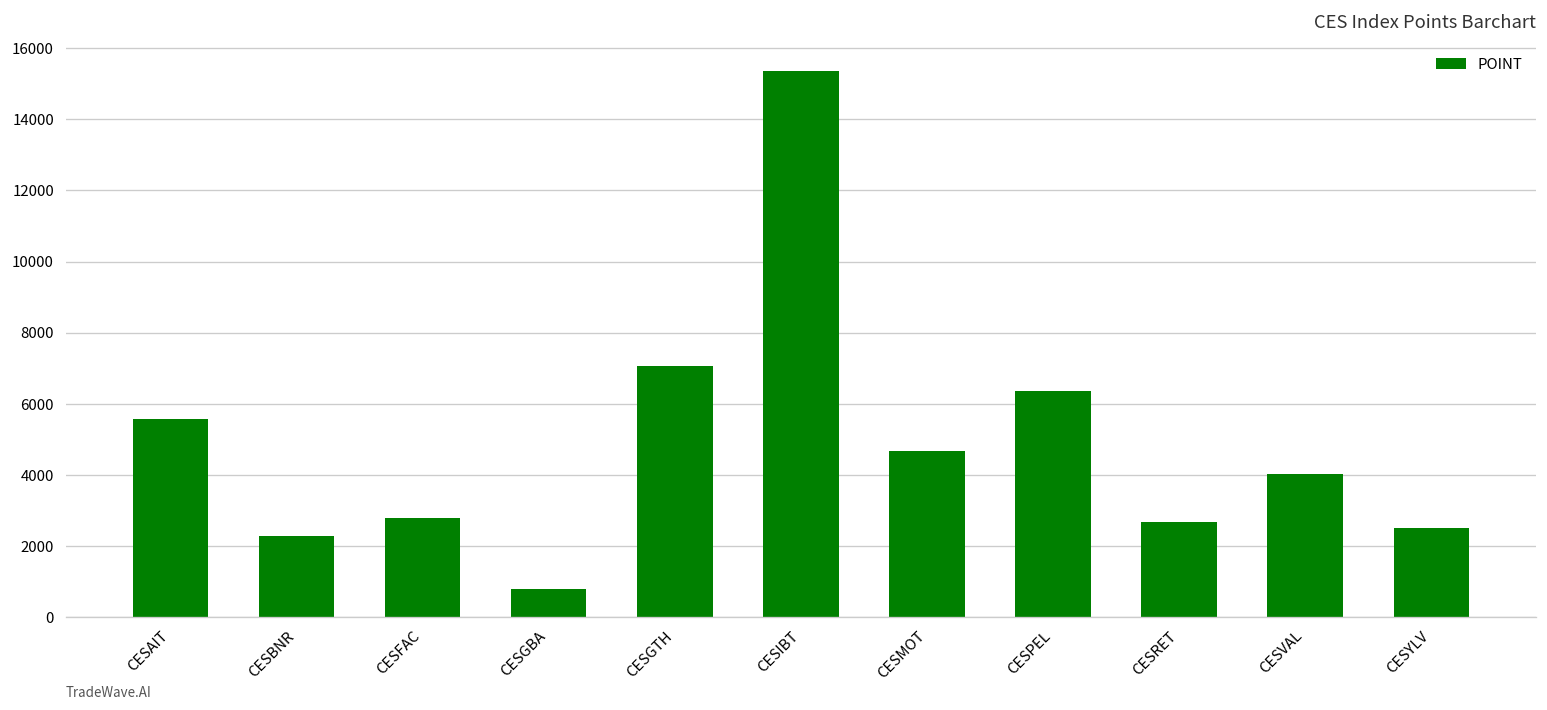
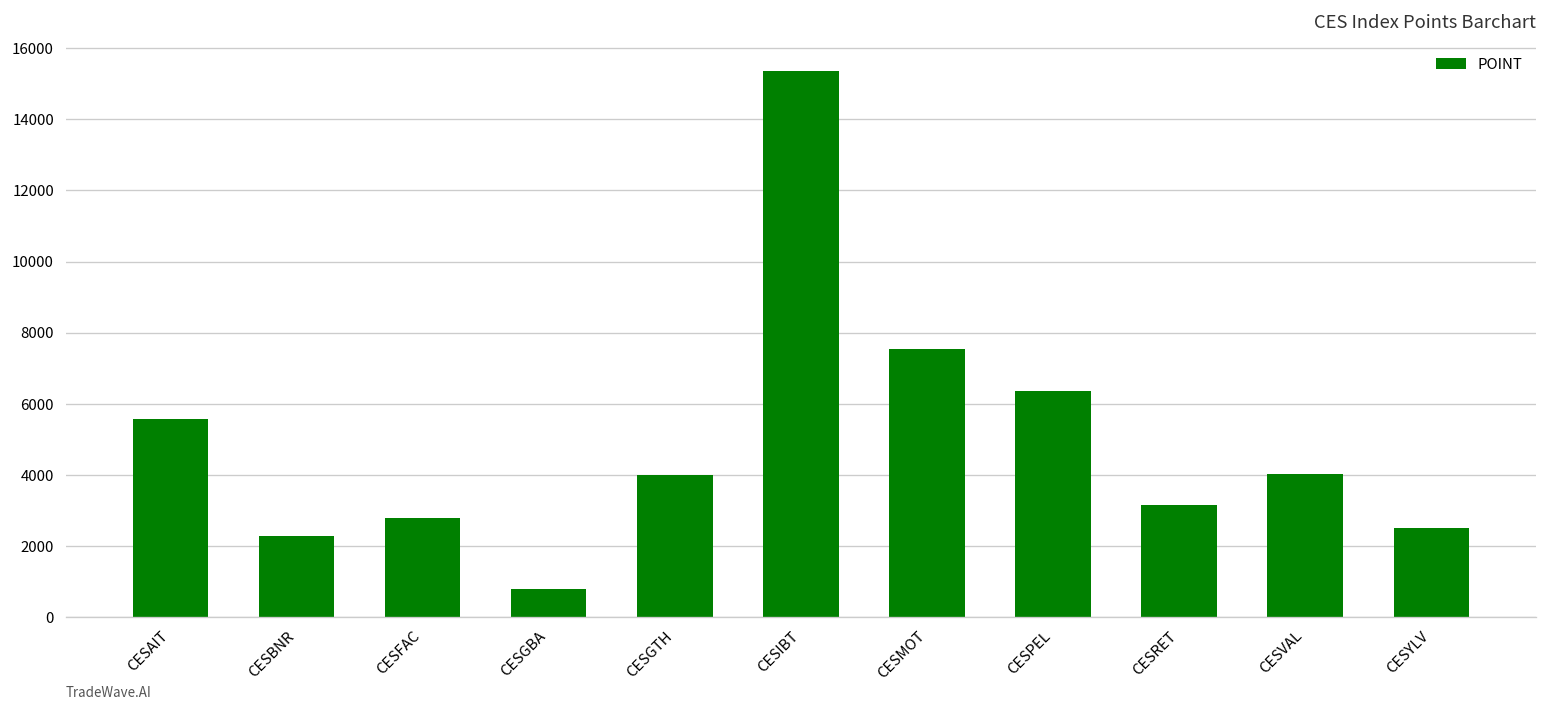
CESGTH: 7100 -> 4000
CESMOT: 4700 -> 7500
CESRET: 2700 -> 3200
